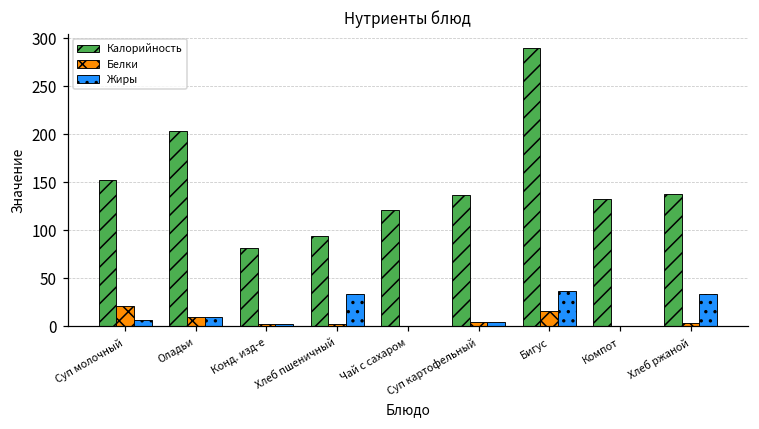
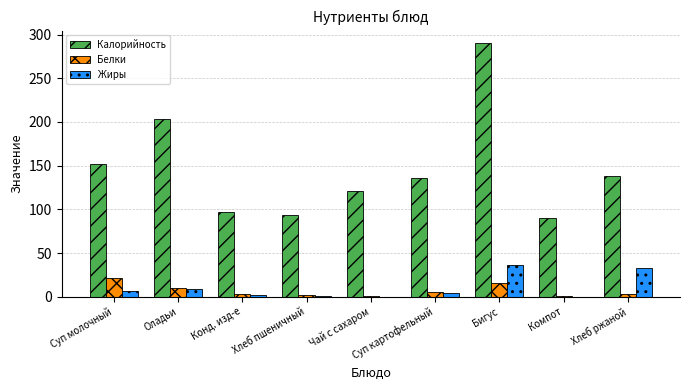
Калорийность, Конд. изд-е: 80 -> 100
Жиры, Хлеб пшеничный: 30 -> 0
Калорийность, Компот: 130 -> 90
